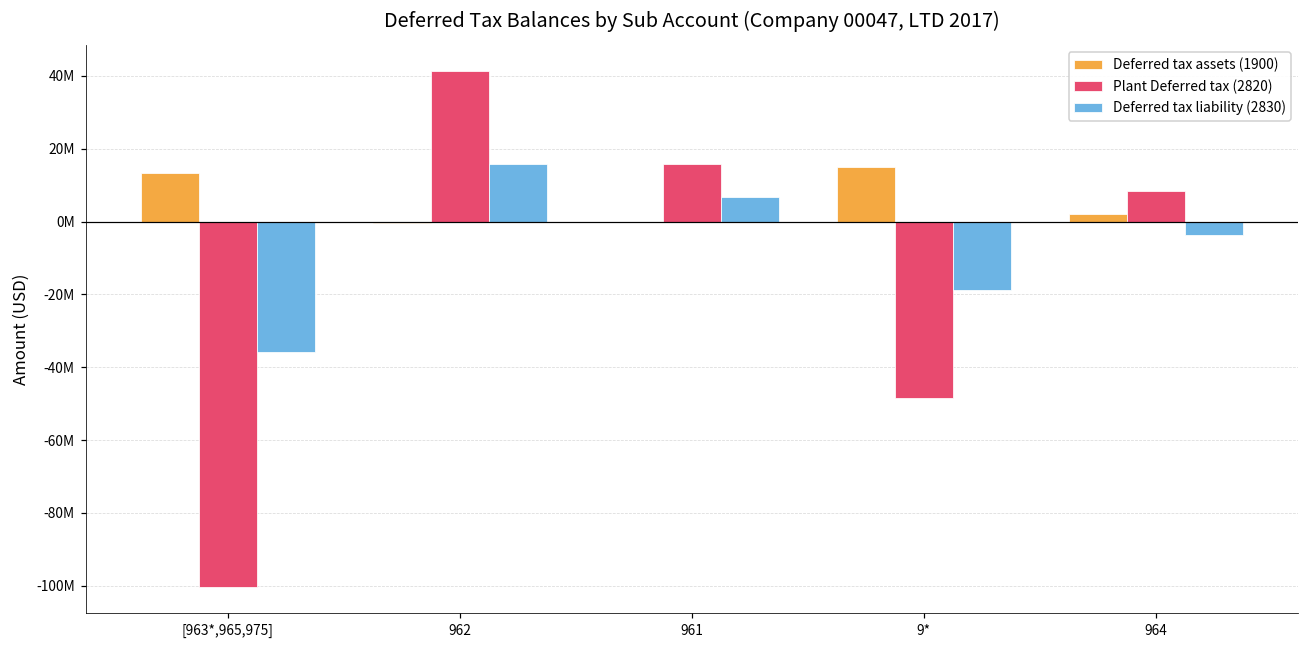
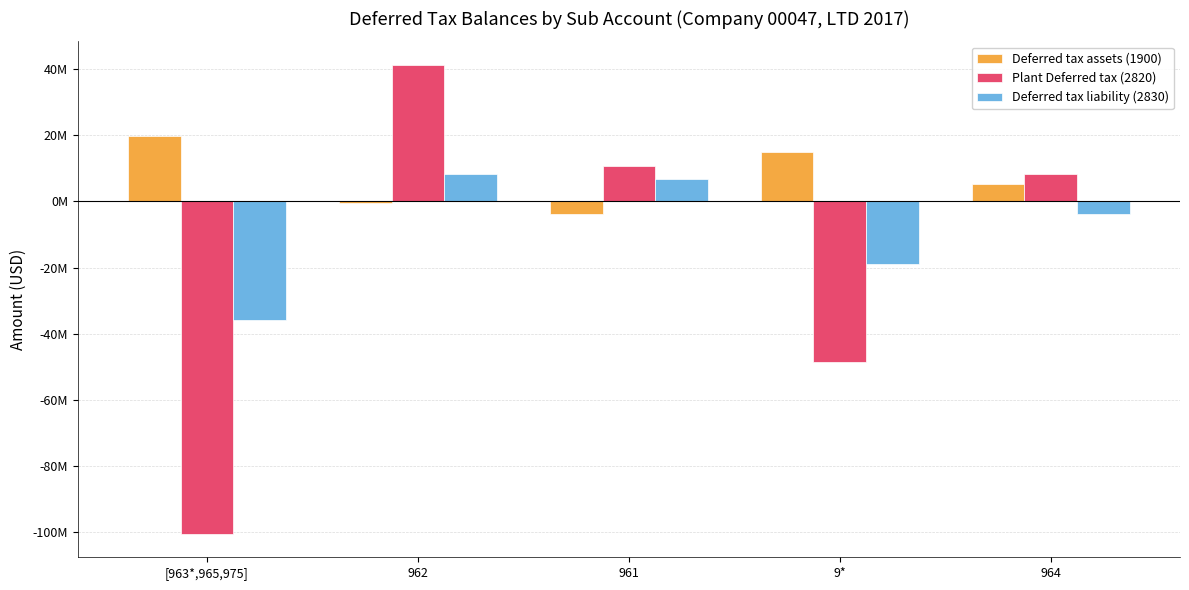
Deferred tax assets (1900), [963*,965,975]: 13000000 -> 20000000
Deferred tax liability (2830), 962: 16000000 -> 8000000
Deferred tax assets (1900), 961: 0 -> -4000000
Plant Deferred tax (2820), 961: 16000000 -> 11000000
Deferred tax assets (1900), 964: 2000000 -> 5000000
